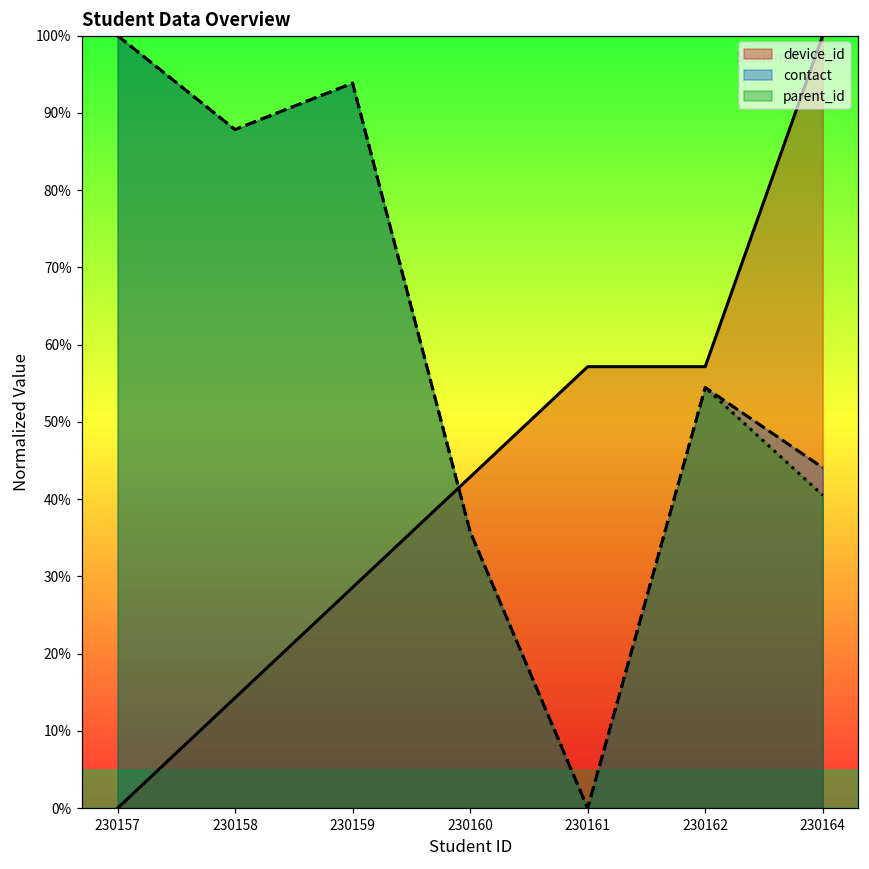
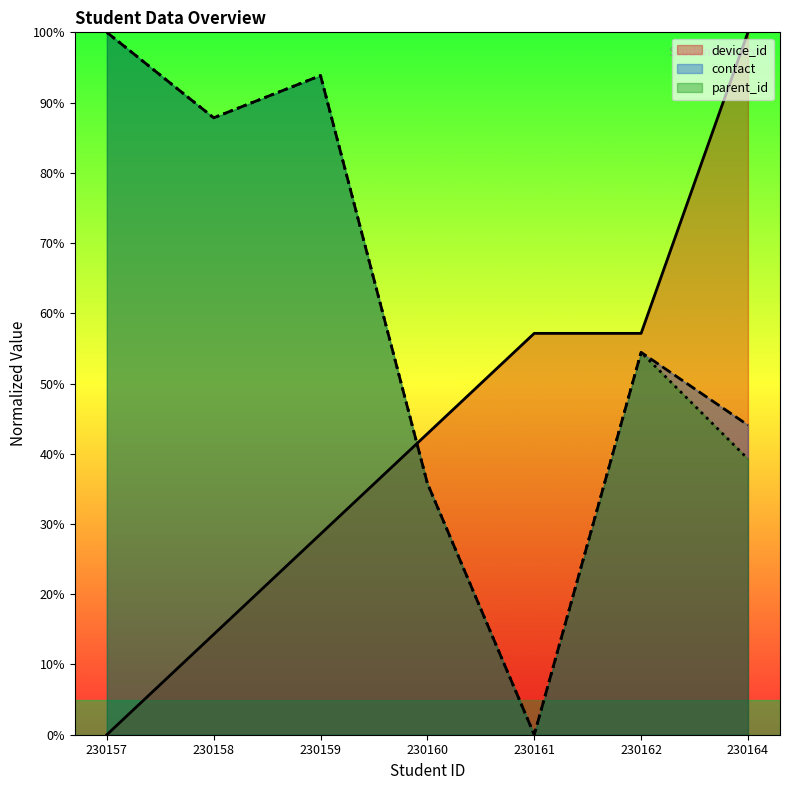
parent_id, 230164: 41% -> 39%
